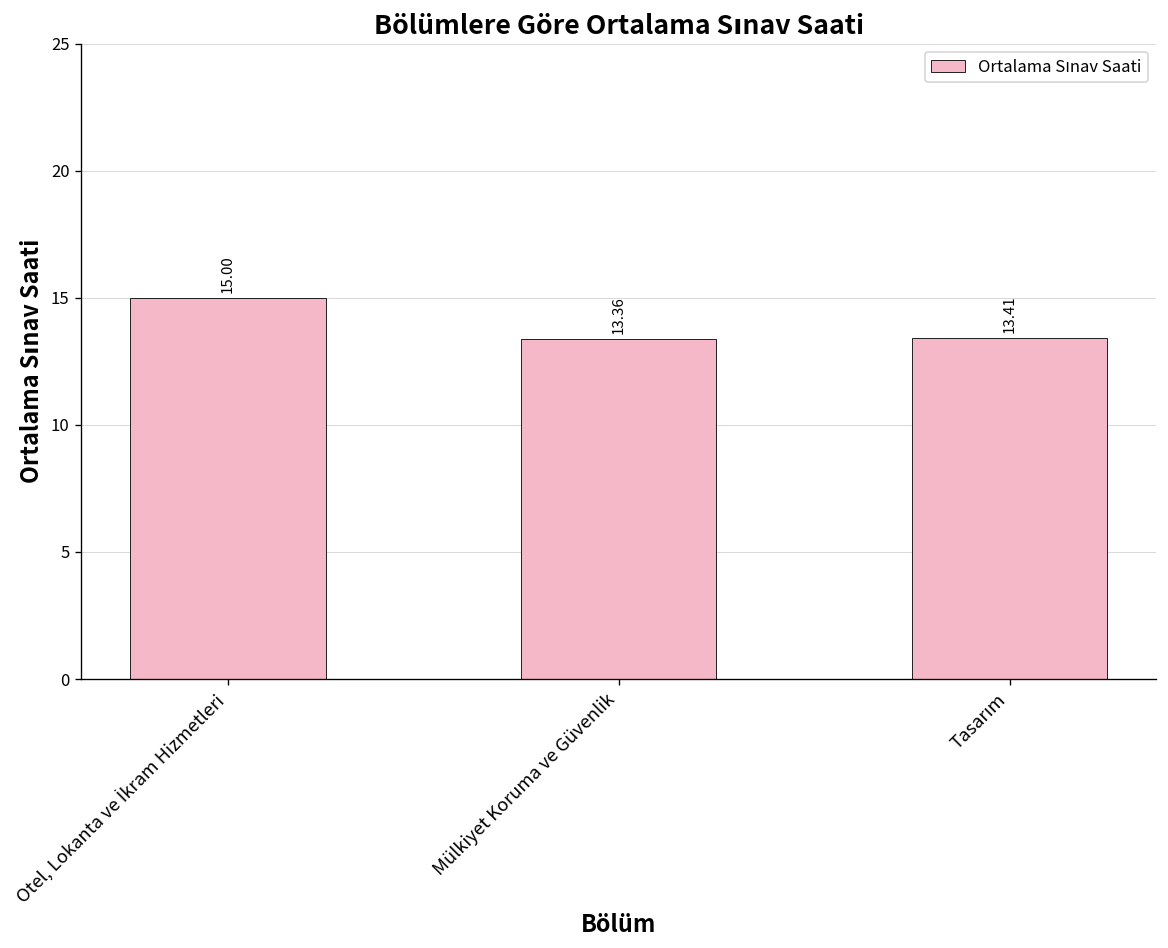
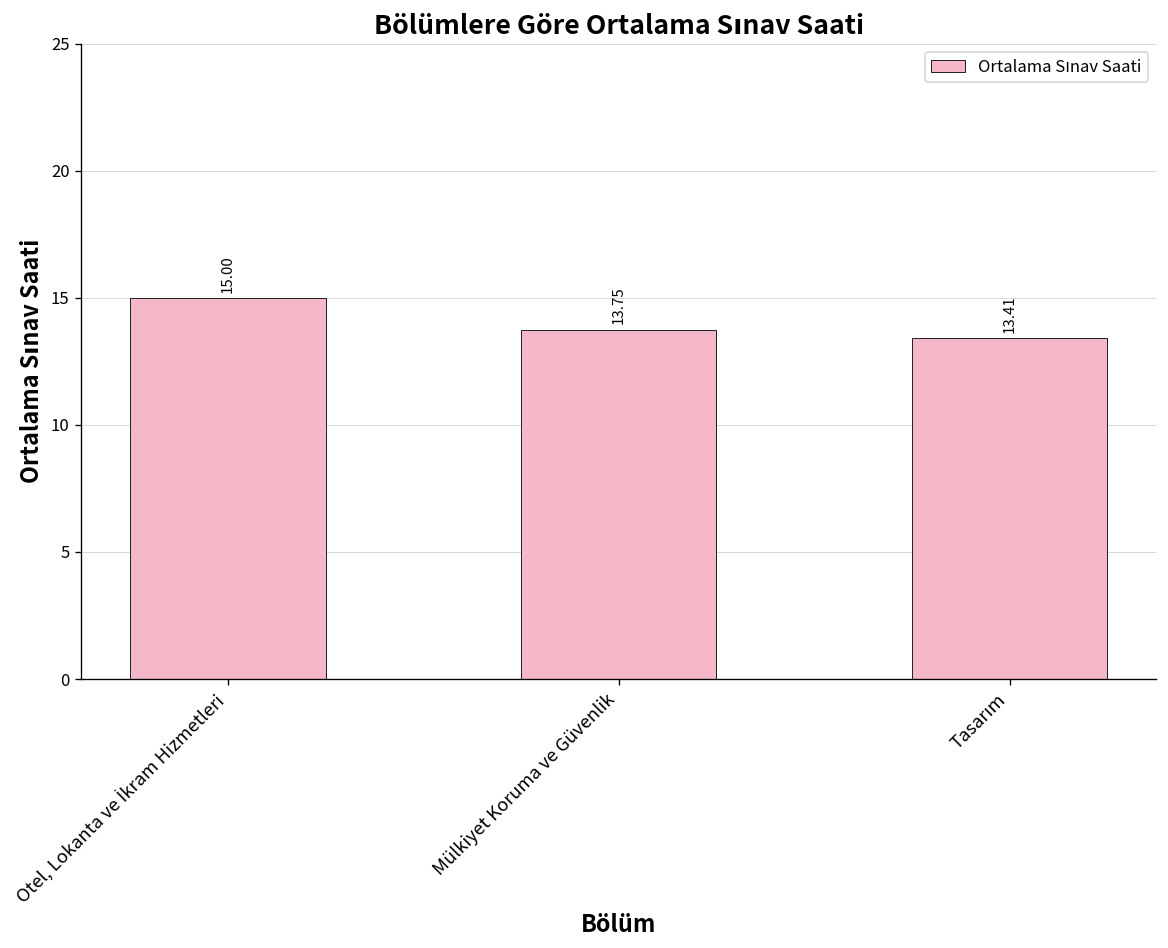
Mülkiyet Koruma ve Güvenlik: 13.36 -> 13.75
